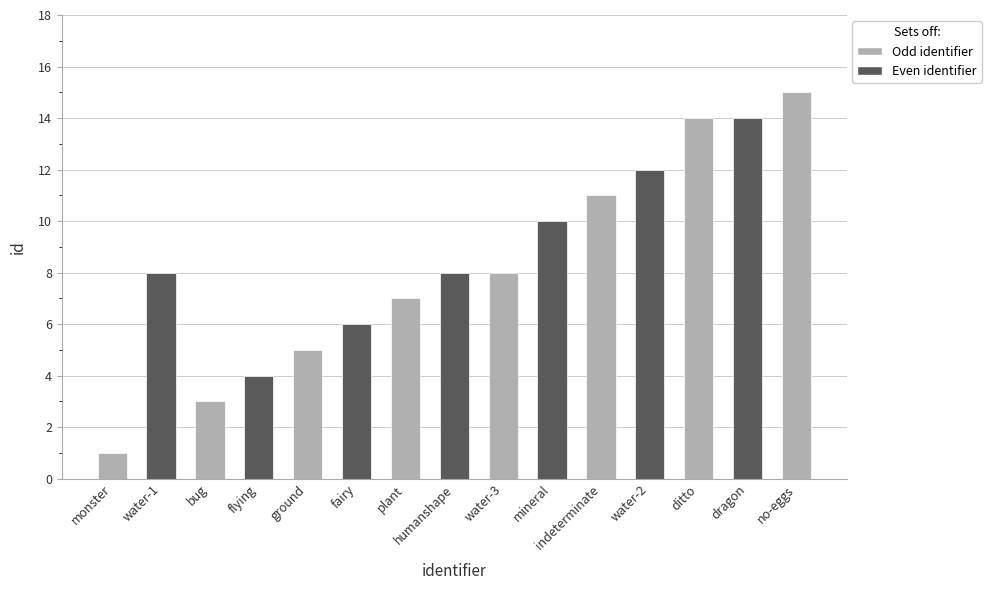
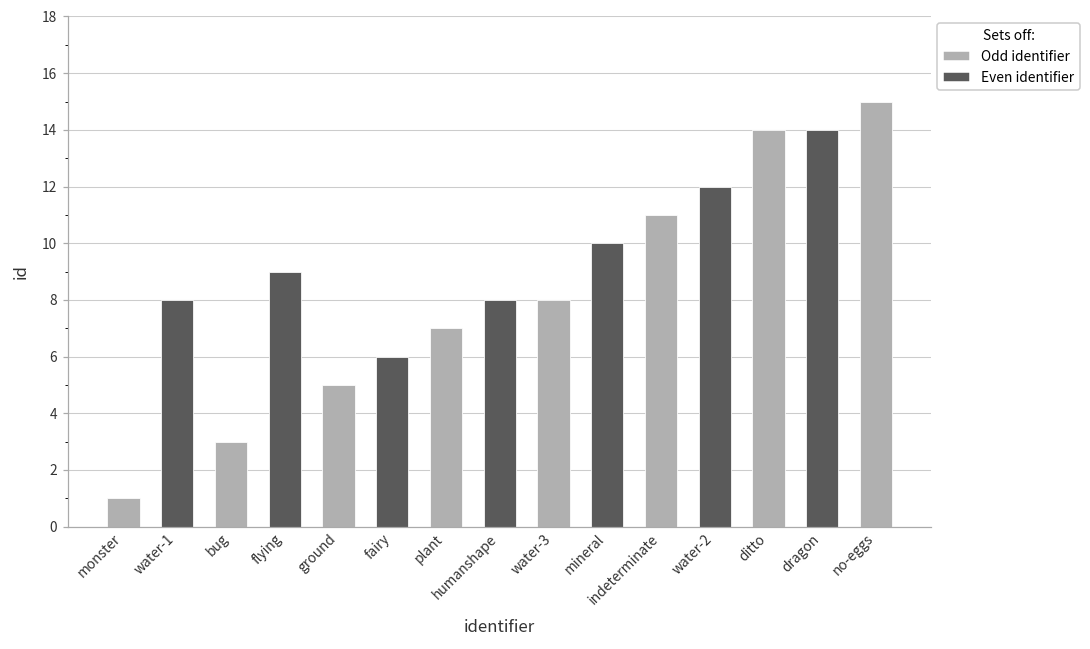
flying: 4 -> 9
